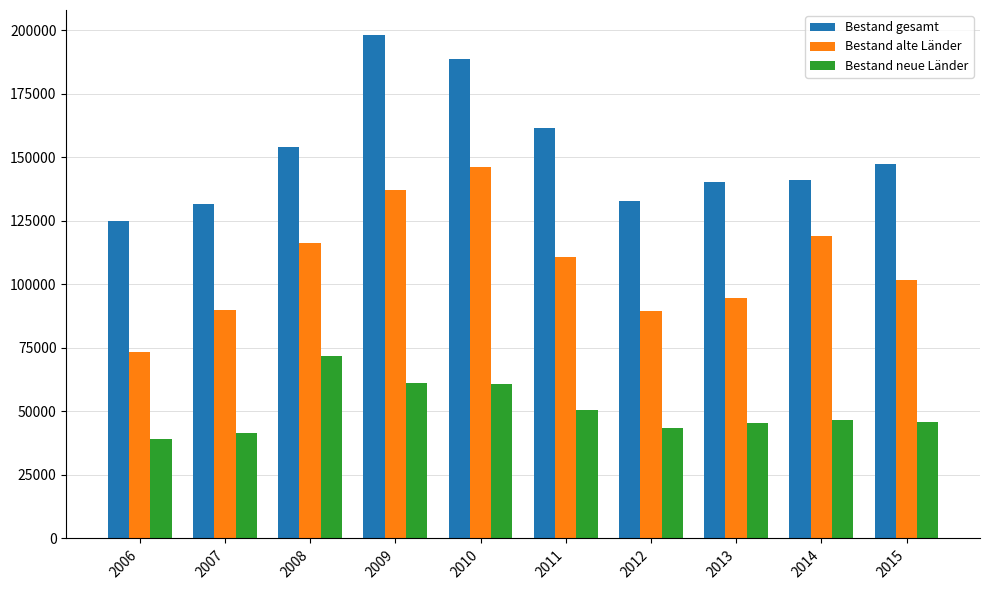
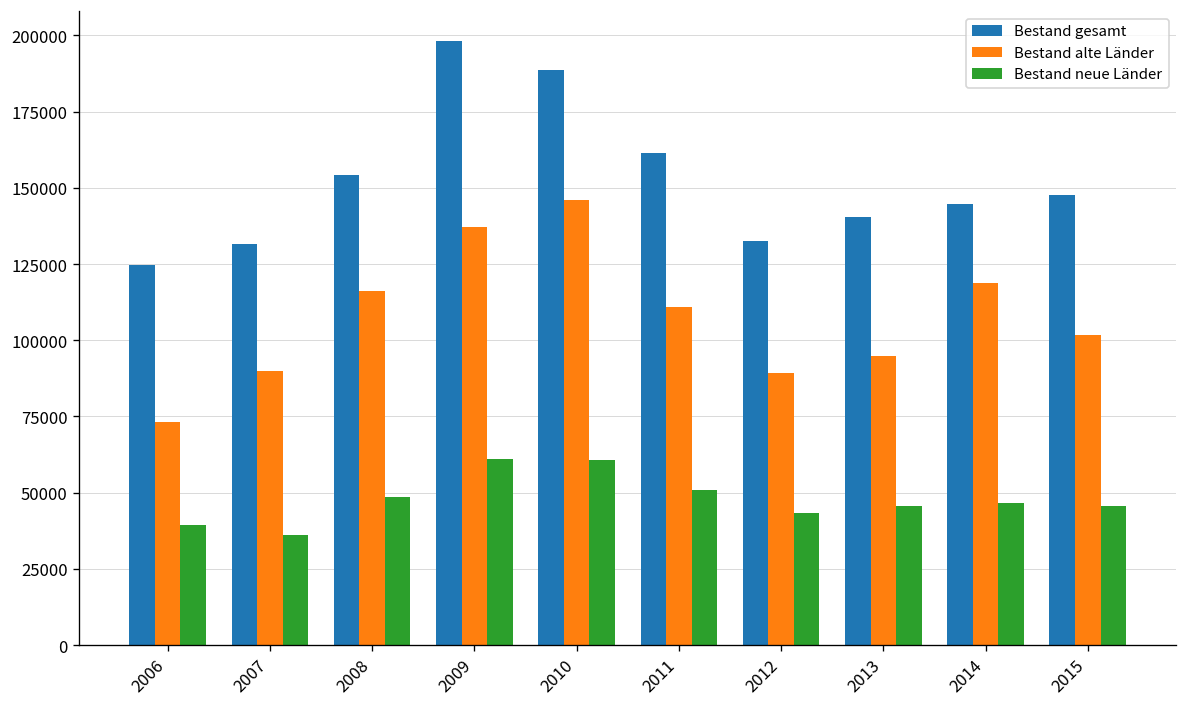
Bestand neue Länder, 2007: 42000 -> 36000
Bestand neue Länder, 2008: 72000 -> 49000
Bestand gesamt, 2014: 141000 -> 145000
